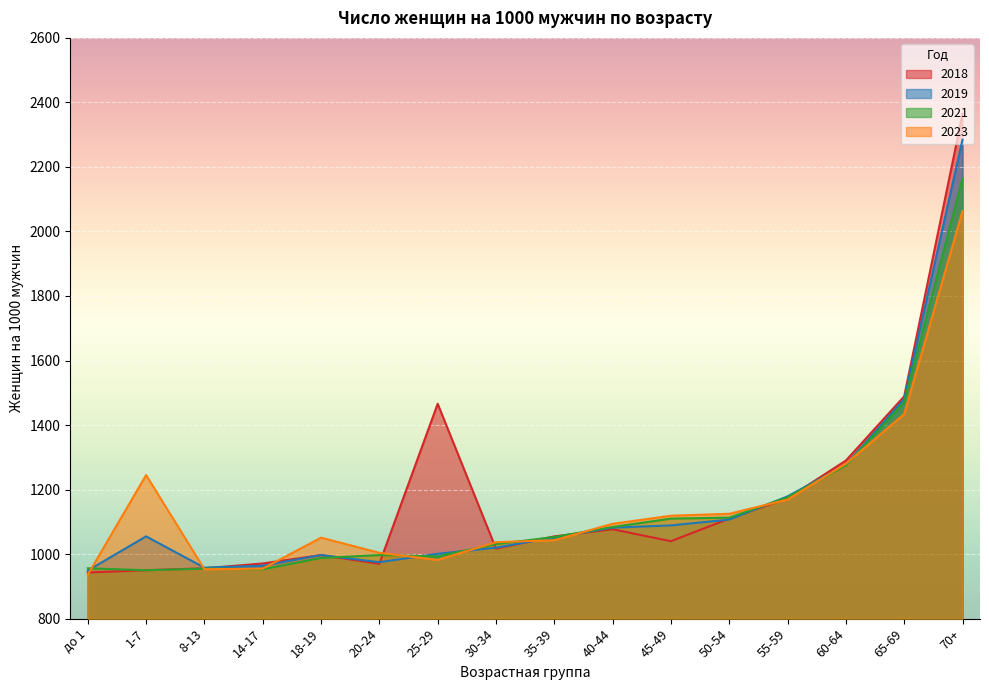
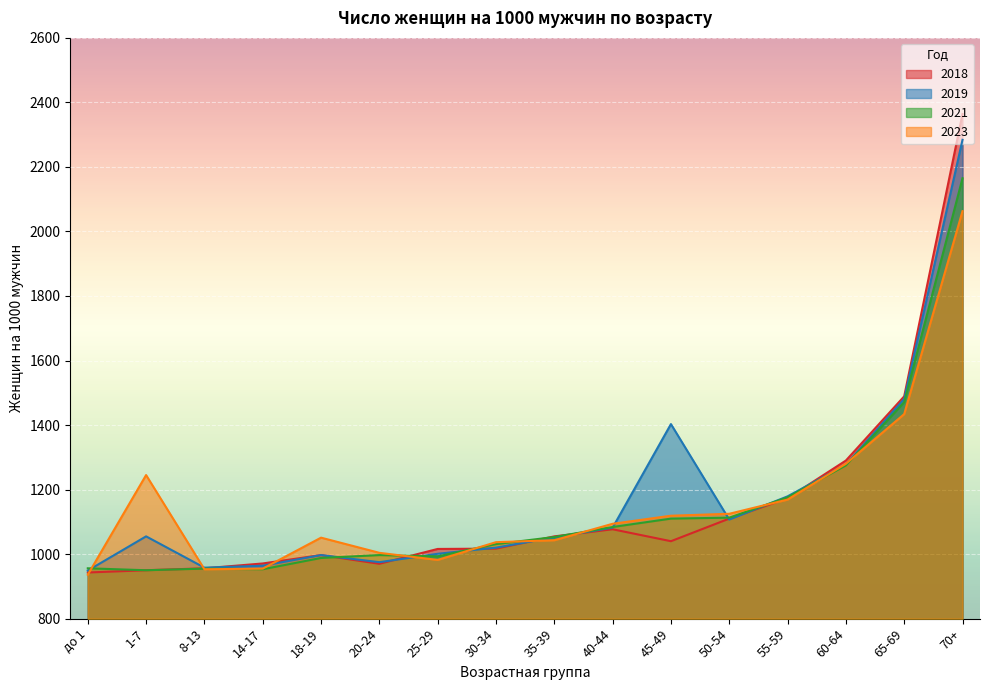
2018, 25-29: 1470 -> 1020
2019, 45-49: 1090 -> 1400
